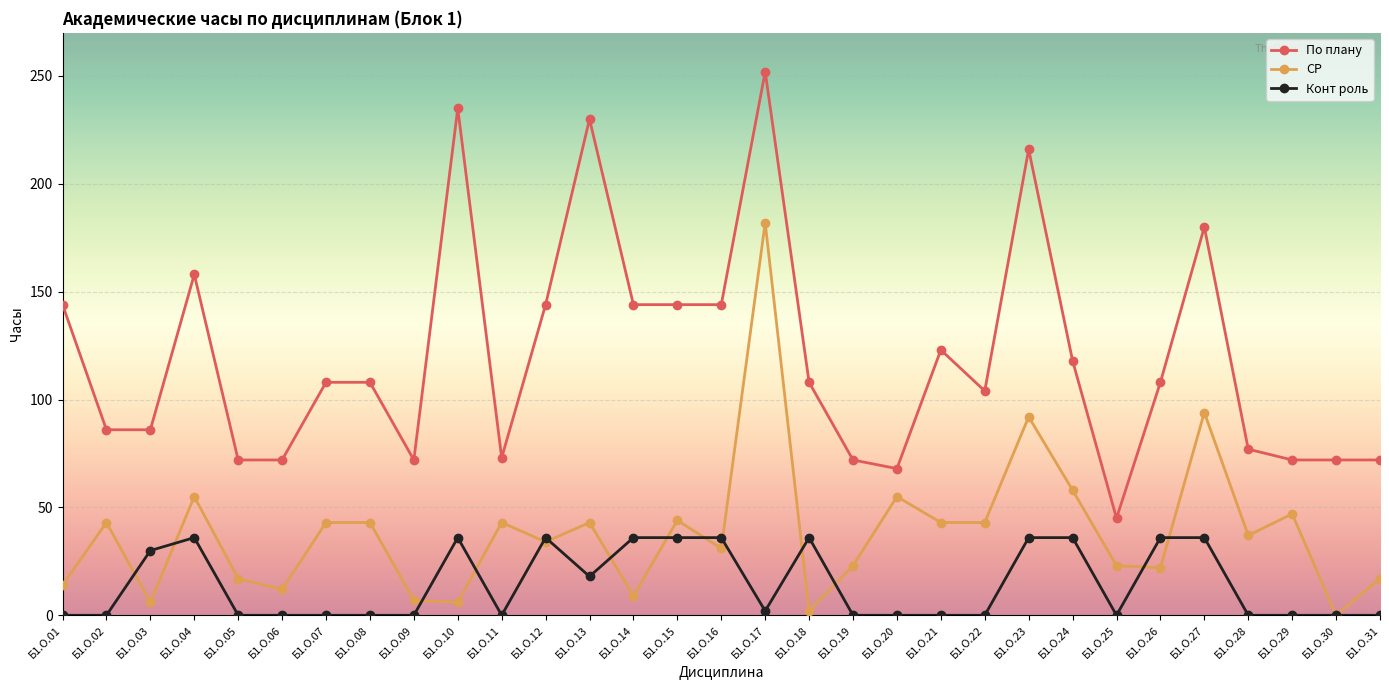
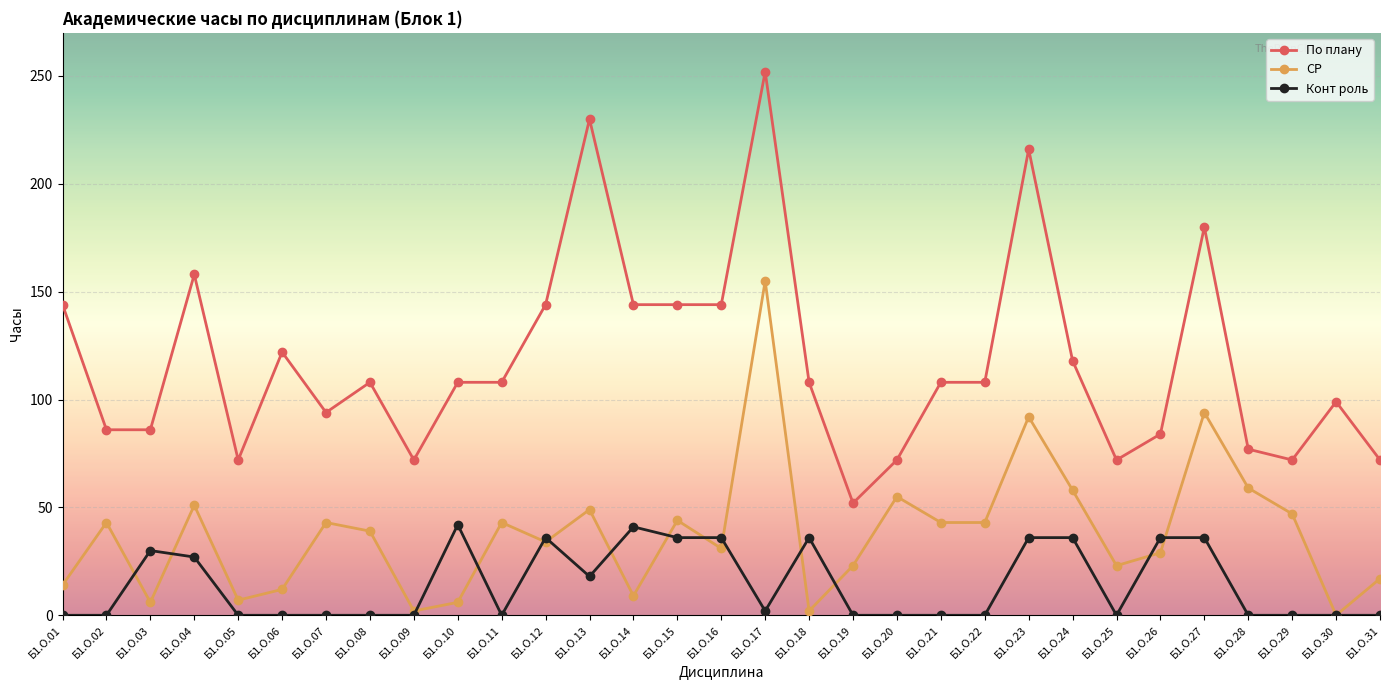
СР, Б1.О.04: 55 -> 51
Конт роль, Б1.О.04: 36 -> 27
СР, Б1.О.05: 17 -> 7
По плану, Б1.О.06: 72 -> 122
По плану, Б1.О.07: 108 -> 94
СР, Б1.О.08: 43 -> 39
СР, Б1.О.09: 7 -> 2
По плану, Б1.О.10: 235 -> 108
Конт роль, Б1.О.10: 36 -> 42
По плану, Б1.О.11: 73 -> 108
СР, Б1.О.13: 43 -> 49
Конт роль, Б1.О.14: 36 -> 41
СР, Б1.О.17: 182 -> 155
По плану, Б1.О.19: 72 -> 52
По плану, Б1.О.20: 68 -> 72
По плану, Б1.О.21: 123 -> 108
По плану, Б1.О.22: 104 -> 108
По плану, Б1.О.25: 45 -> 72
По плану, Б1.О.26: 108 -> 84
СР, Б1.О.26: 22 -> 29
СР, Б1.О.28: 37 -> 59
По плану, Б1.О.30: 72 -> 99
